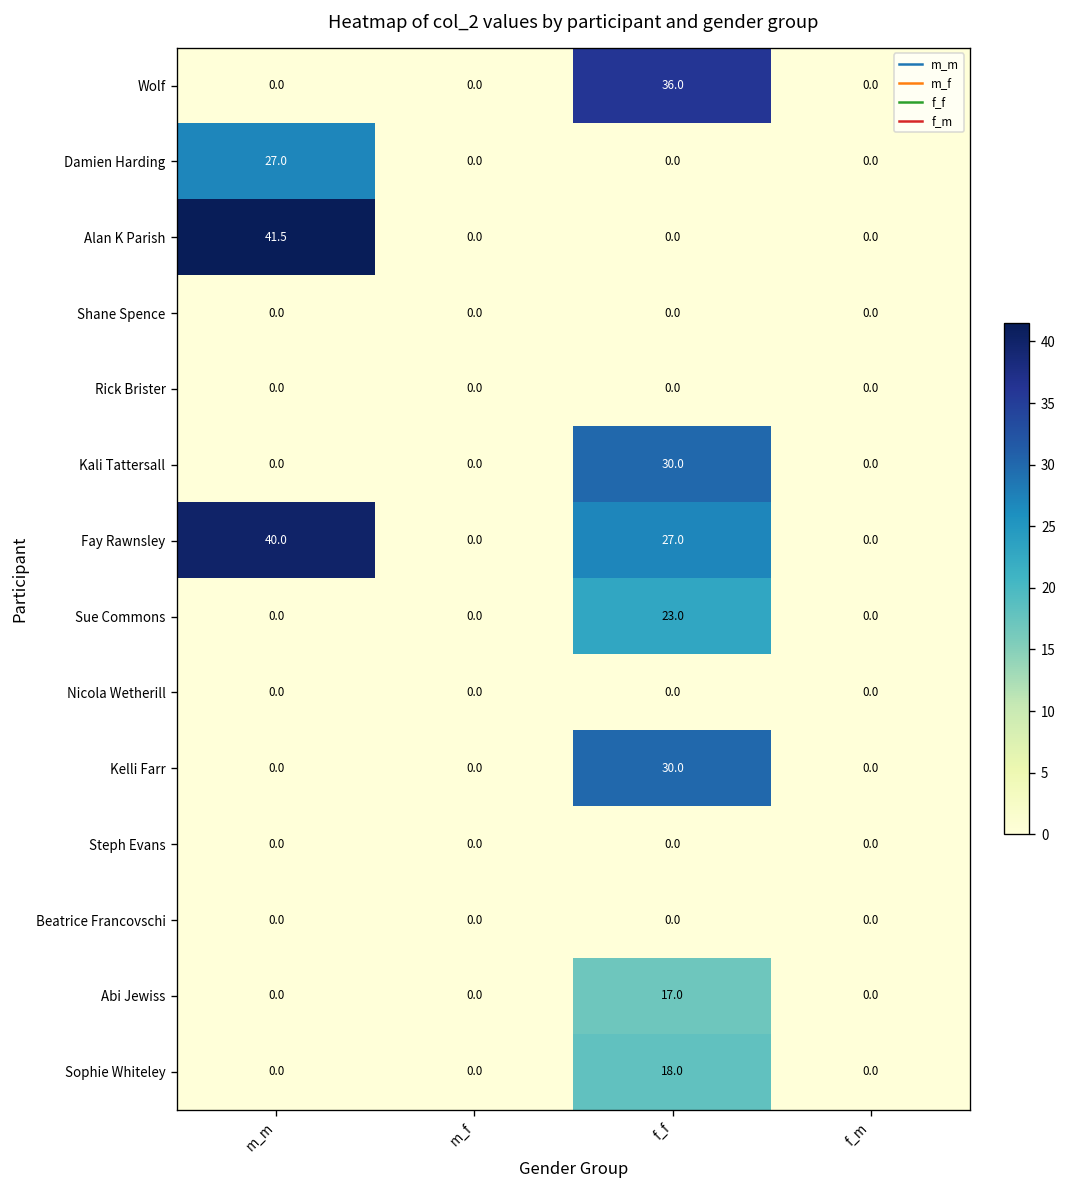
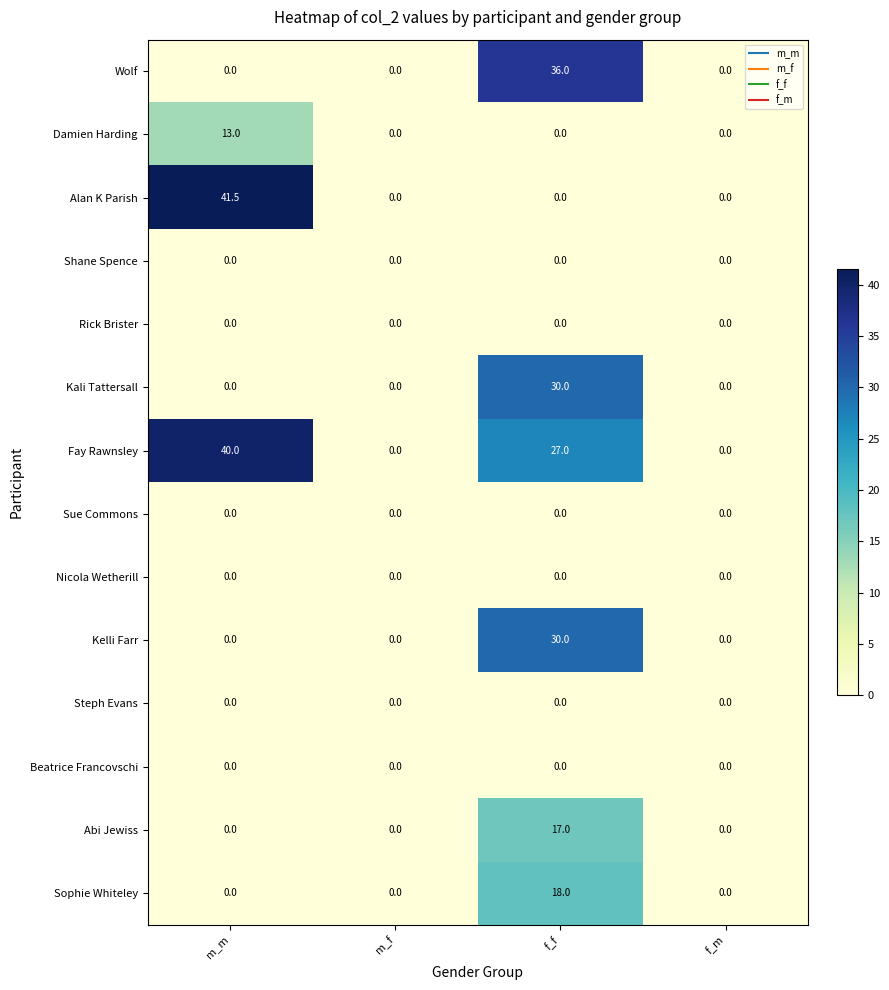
Damien Harding, m_m: 27.0 -> 13.0
Sue Commons, f_f: 23.0 -> 0.0
